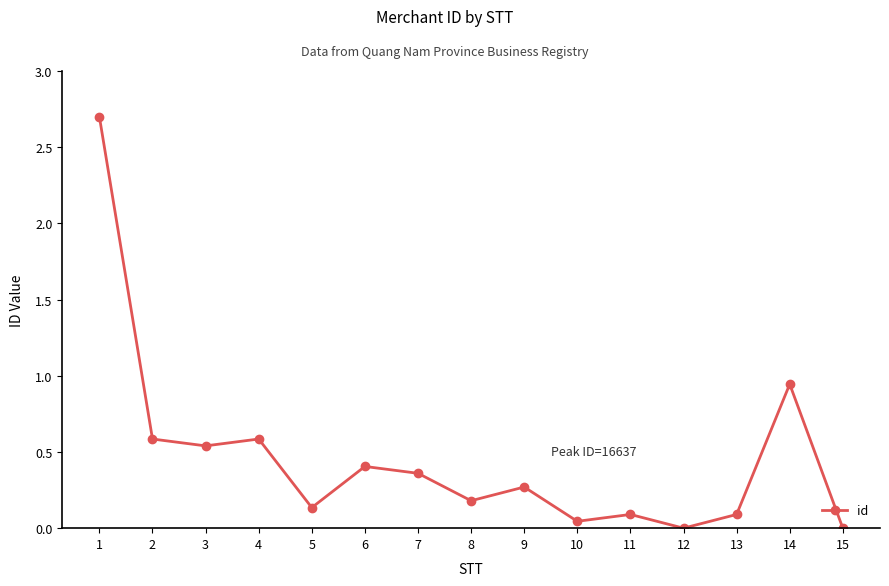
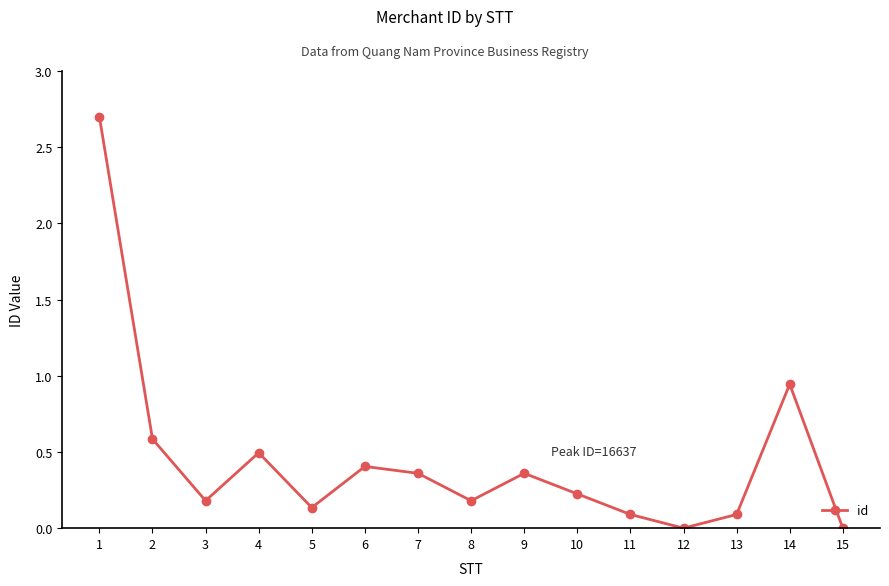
3: 0.54 -> 0.18
4: 0.59 -> 0.50
9: 0.27 -> 0.36
10: 0.05 -> 0.23
